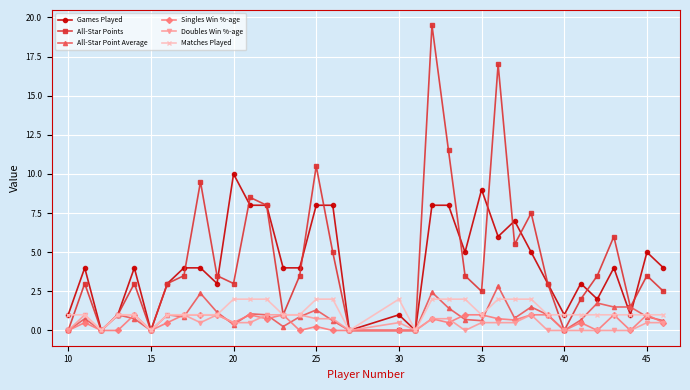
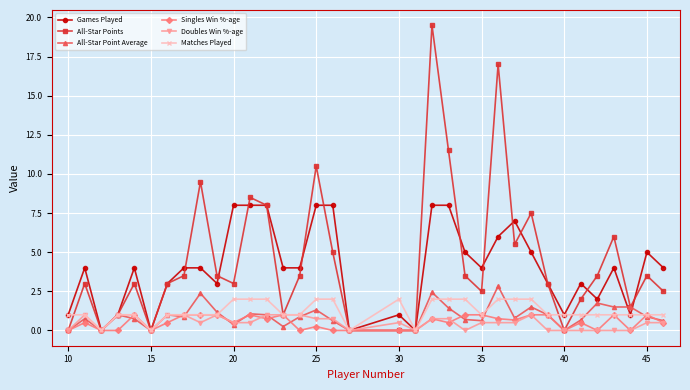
Games Played, 20: 10 -> 8
Games Played, 35: 9 -> 4
